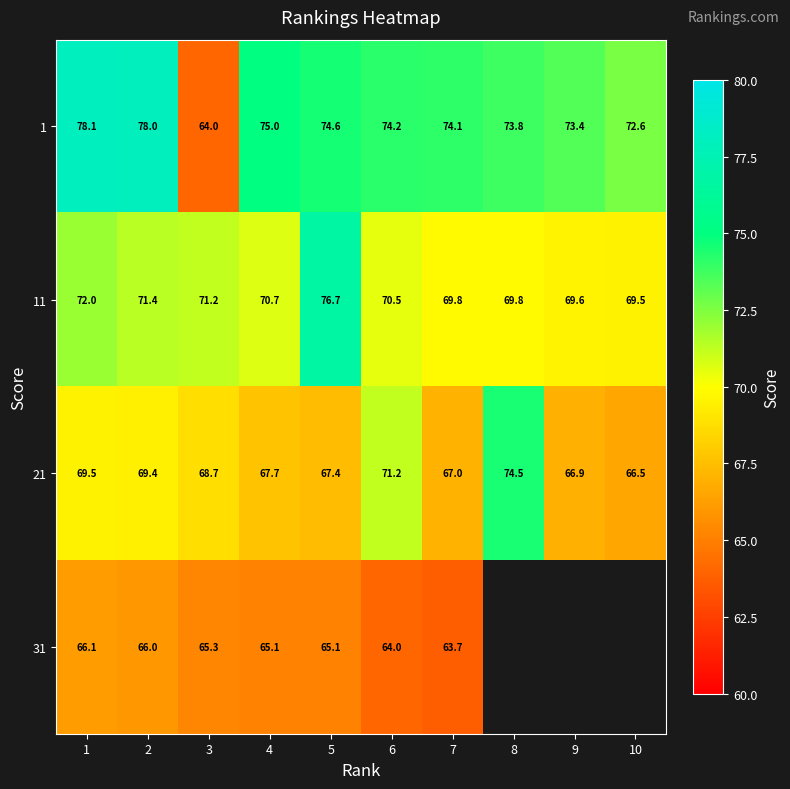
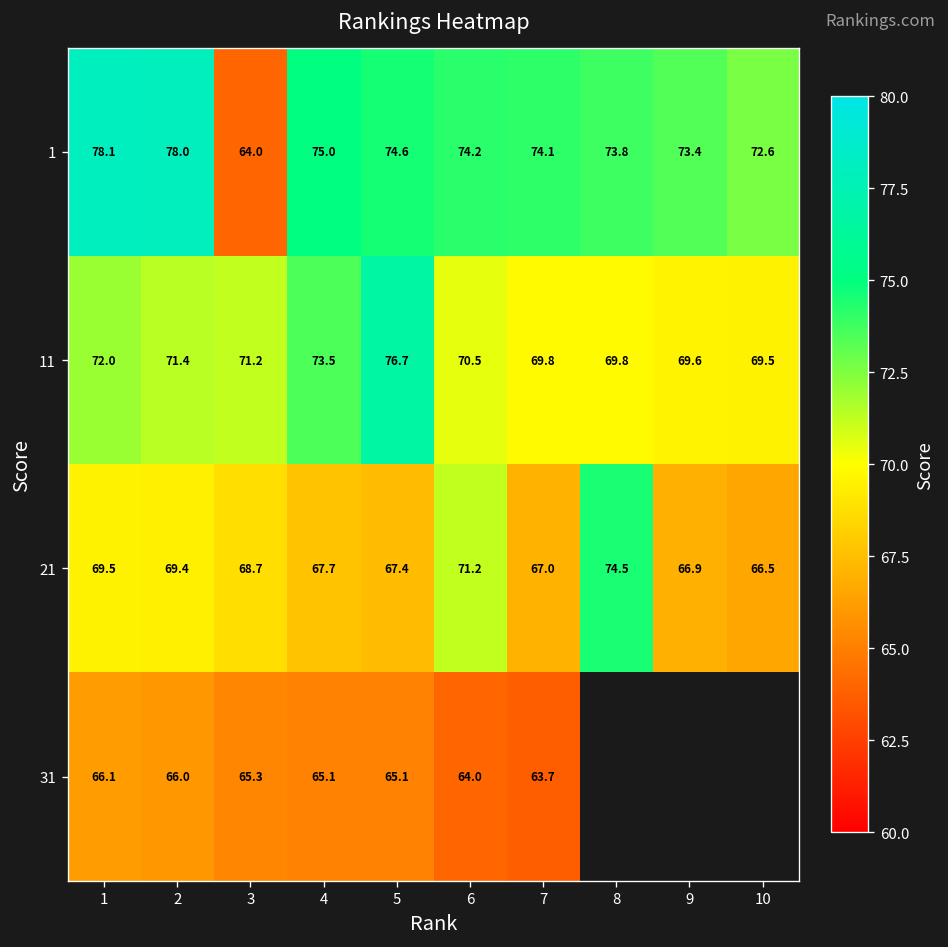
11, 4: 70.7 -> 73.5
